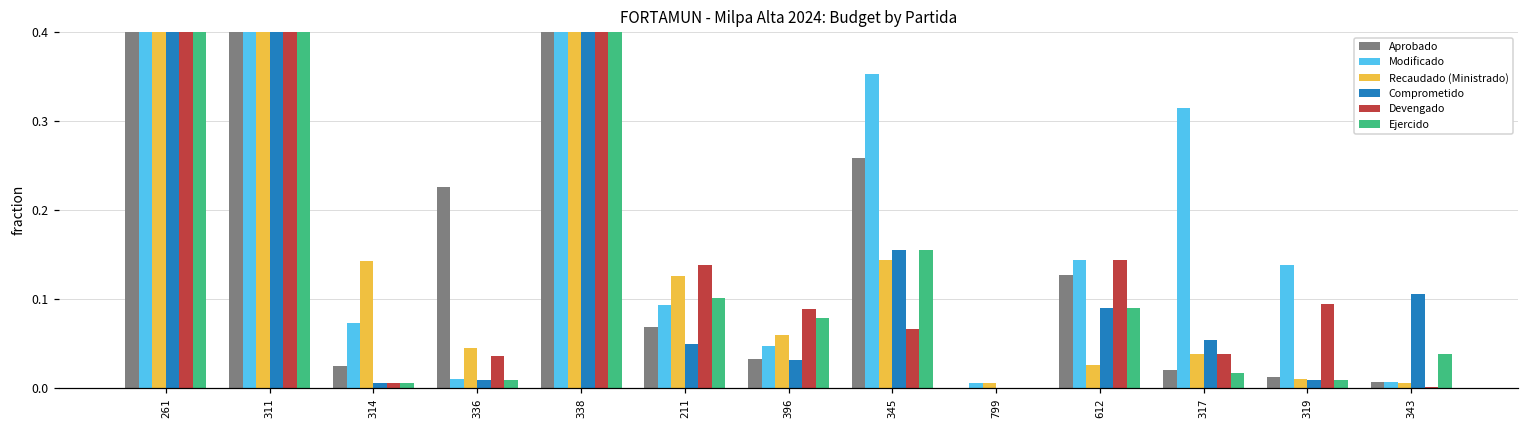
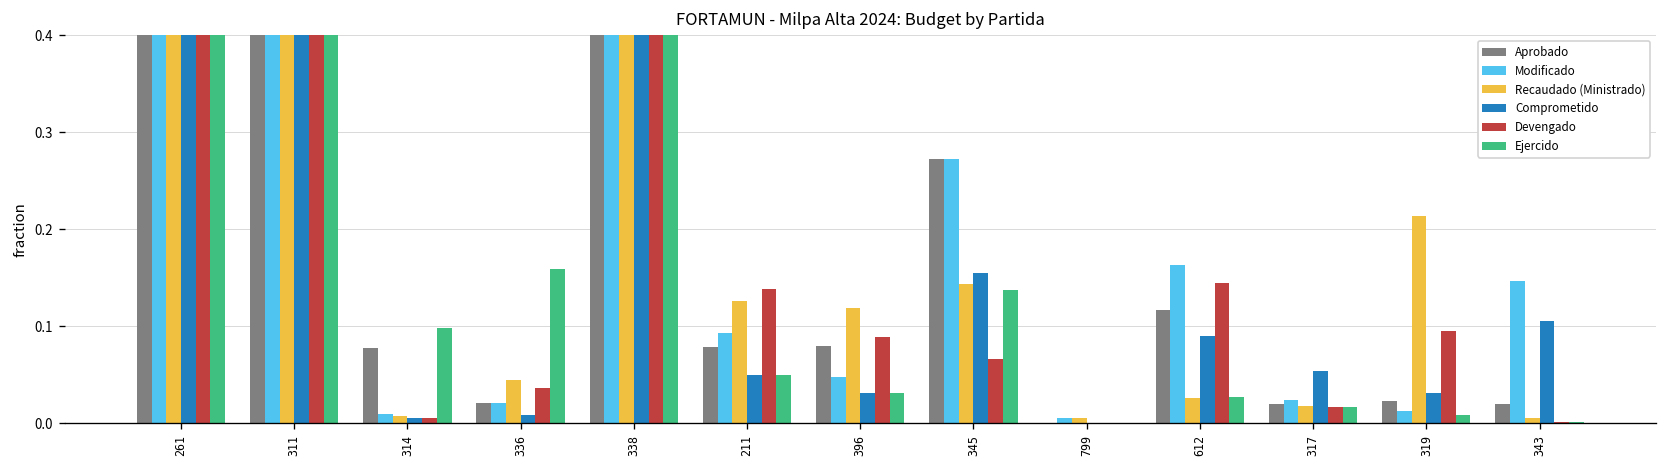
Aprobado, 314: 0.02 -> 0.08
Modificado, 314: 0.07 -> 0.01
Recaudado (Ministrado), 314: 0.14 -> 0.01
Ejercido, 314: 0.01 -> 0.10
Aprobado, 336: 0.23 -> 0.02
Modificado, 336: 0.01 -> 0.02
Ejercido, 336: 0.01 -> 0.16
Aprobado, 211: 0.07 -> 0.08
Ejercido, 211: 0.10 -> 0.05
Aprobado, 396: 0.03 -> 0.08
Recaudado (Ministrado), 396: 0.06 -> 0.12
Ejercido, 396: 0.08 -> 0.03
Aprobado, 345: 0.26 -> 0.27
Modificado, 345: 0.35 -> 0.27
Ejercido, 345: 0.15 -> 0.14
Aprobado, 612: 0.13 -> 0.12
Modificado, 612: 0.14 -> 0.16
Ejercido, 612: 0.09 -> 0.03
Modificado, 317: 0.31 -> 0.02
Recaudado (Ministrado), 317: 0.04 -> 0.02
Devengado, 317: 0.04 -> 0.02
Aprobado, 319: 0.01 -> 0.02
Modificado, 319: 0.14 -> 0.01
Recaudado (Ministrado), 319: 0.01 -> 0.21
Comprometido, 319: 0.01 -> 0.03
Aprobado, 343: 0.01 -> 0.02
Modificado, 343: 0.01 -> 0.15
Ejercido, 343: 0.04 -> 0.00
